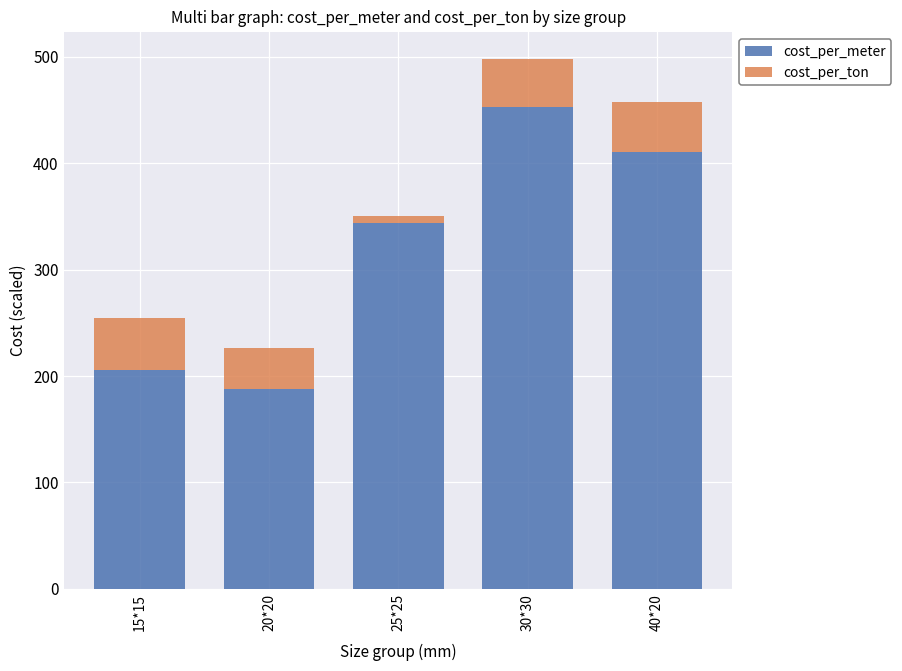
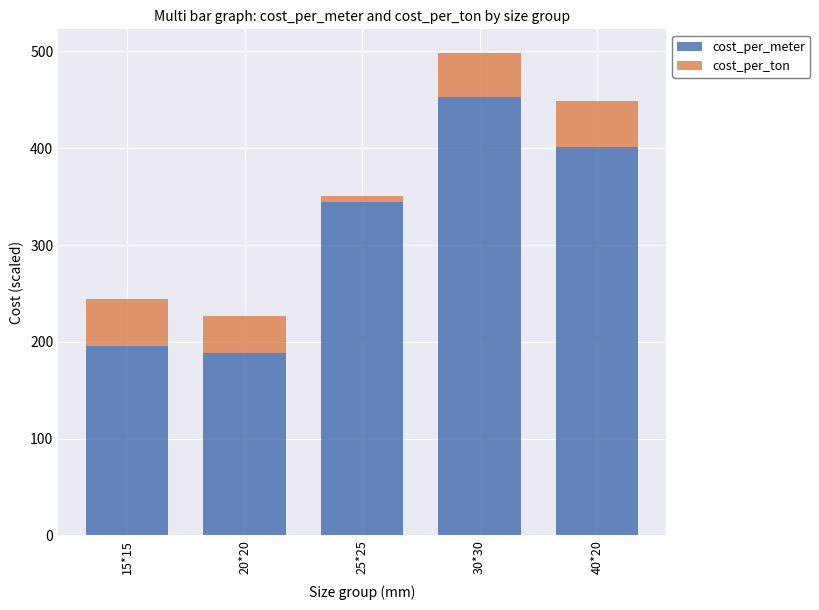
cost_per_meter, 15*15: 210 -> 200
cost_per_meter, 40*20: 410 -> 400
